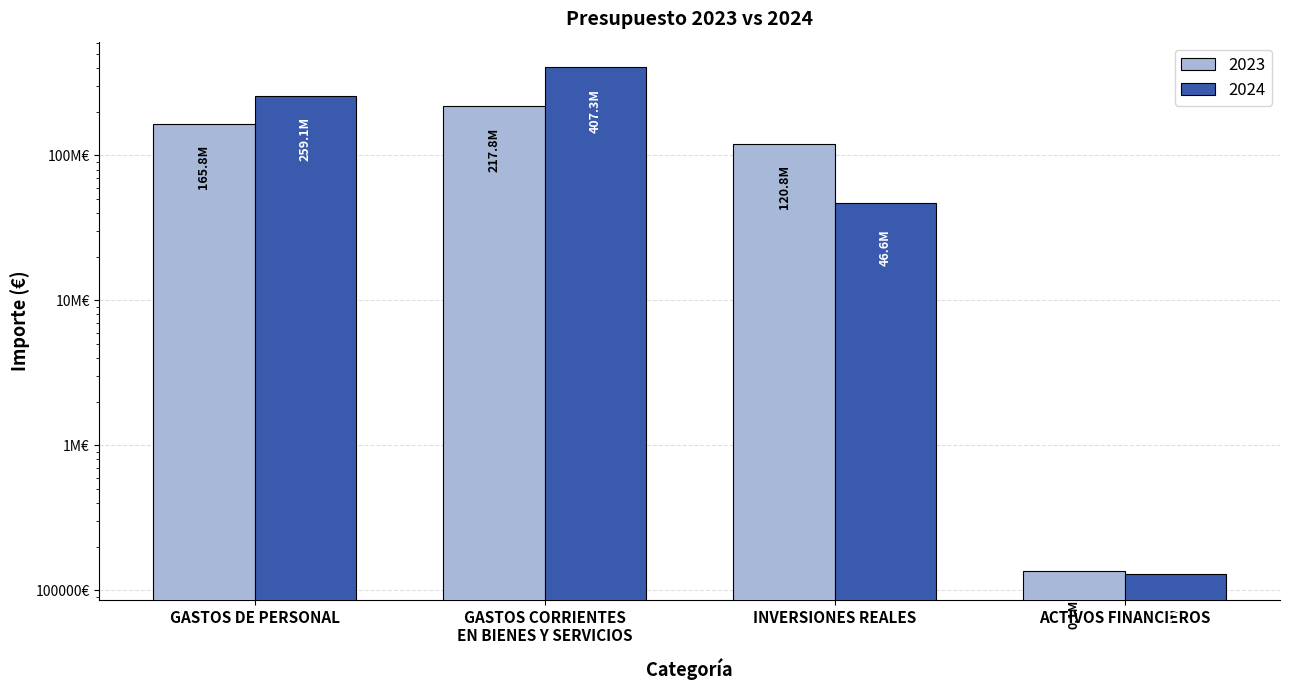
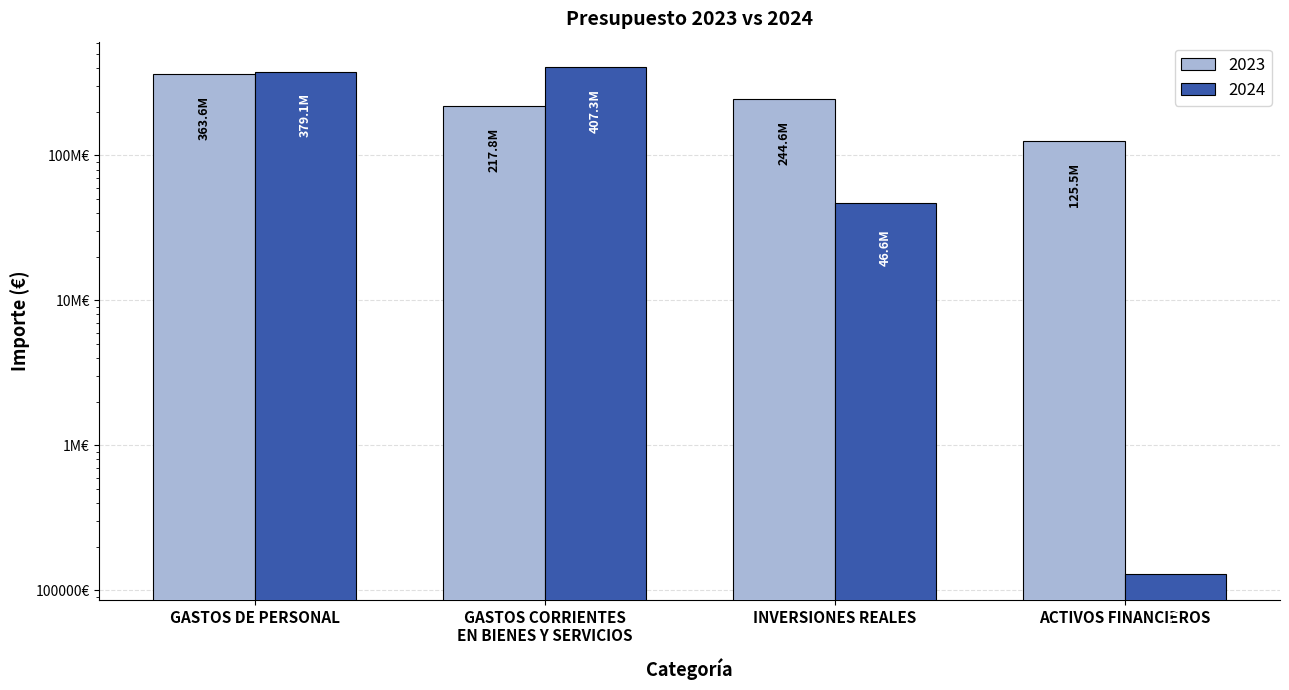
2023, GASTOS DE PERSONAL: 165.8M -> 363.6M
2024, GASTOS DE PERSONAL: 259.1M -> 379.1M
2023, INVERSIONES REALES: 120.8M -> 244.6M
2023, ACTIVOS FINANCIEROS: 0.1M -> 125.5M
